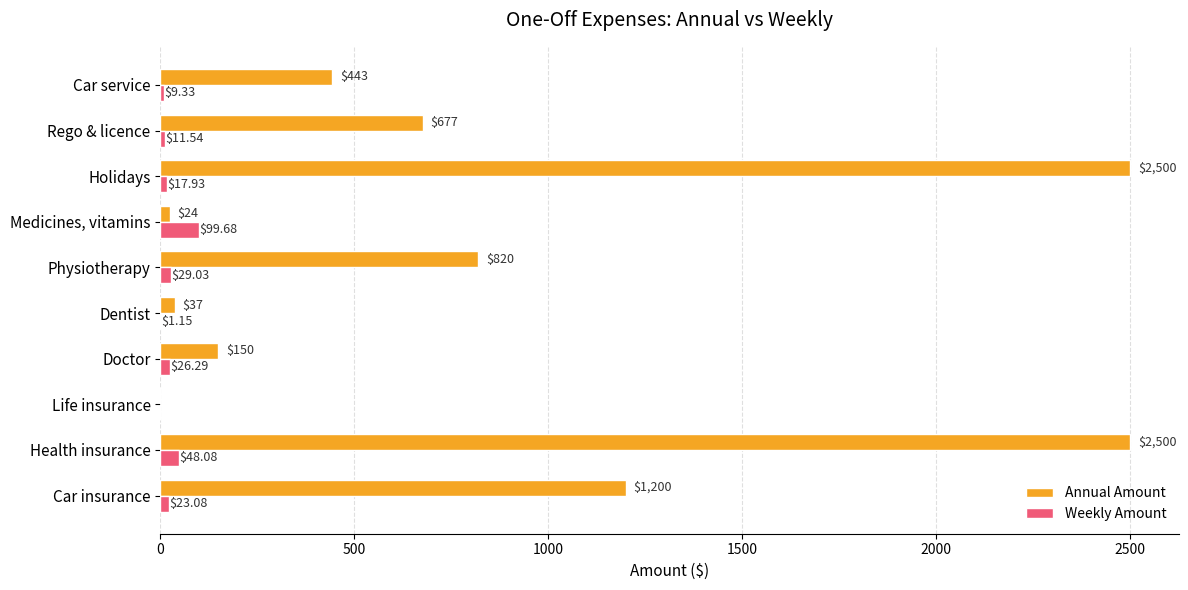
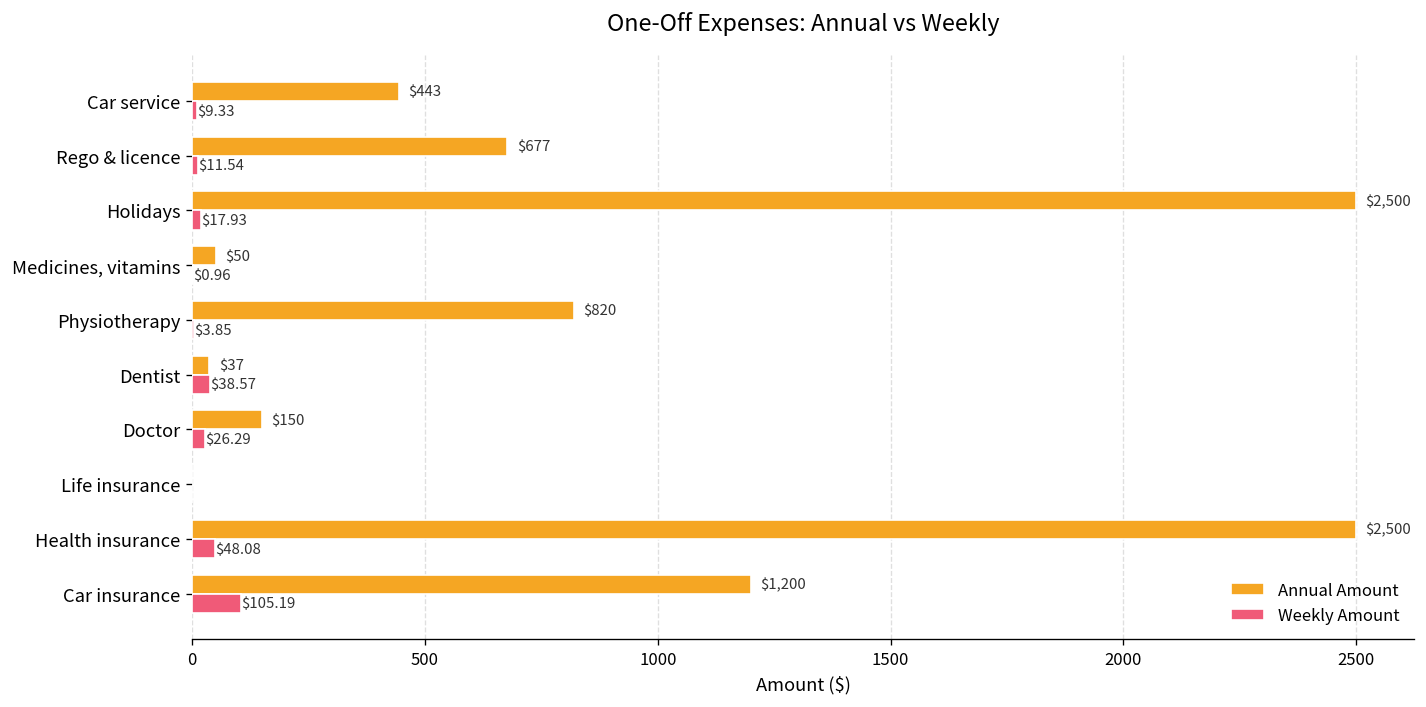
Annual Amount, Medicines, vitamins: $24 -> $50
Weekly Amount, Medicines, vitamins: $99.68 -> $0.96
Weekly Amount, Physiotherapy: $29.03 -> $3.85
Weekly Amount, Dentist: $1.15 -> $38.57
Weekly Amount, Car insurance: $23.08 -> $105.19
